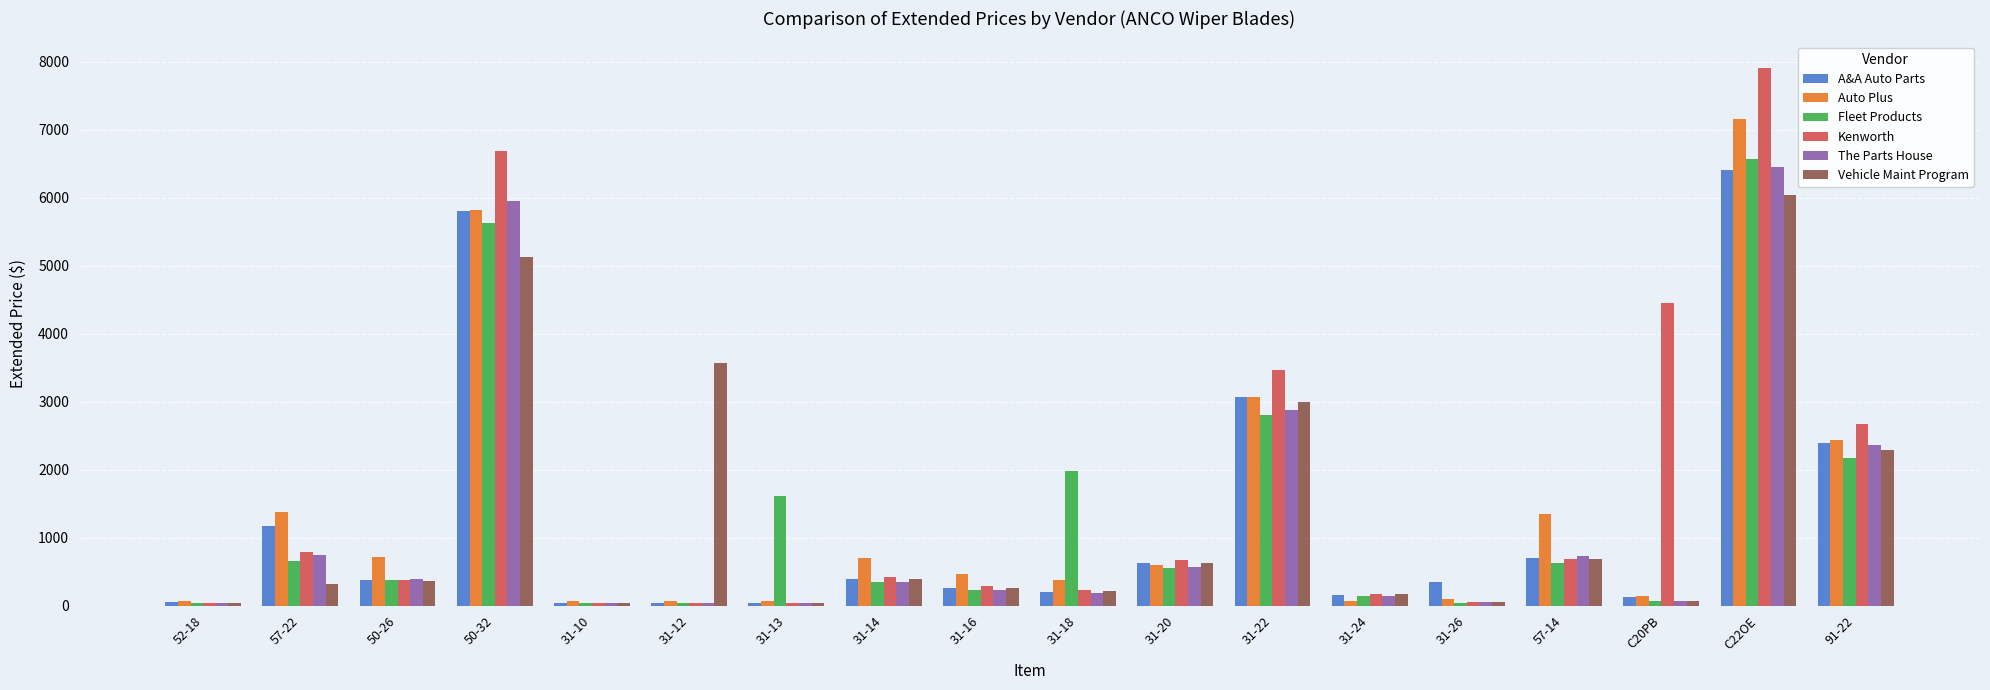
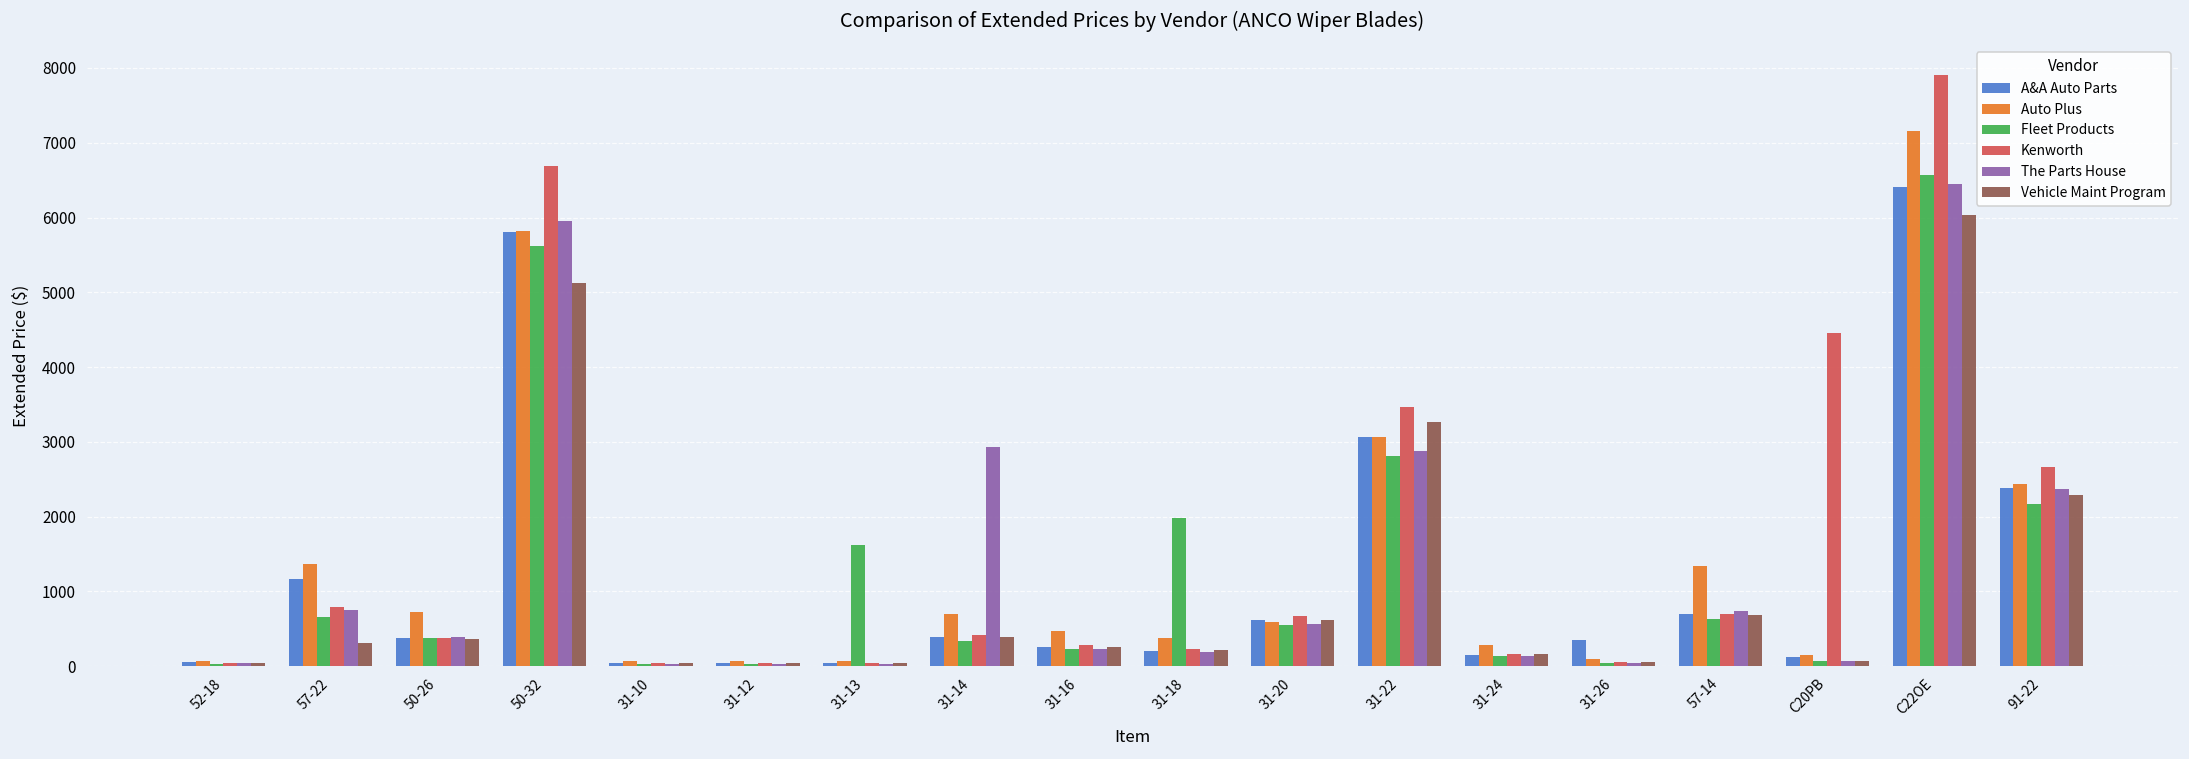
Vehicle Maint Program, 31-12: 3600 -> 0
The Parts House, 31-14: 400 -> 2900
Vehicle Maint Program, 31-22: 3000 -> 3300
Auto Plus, 31-24: 100 -> 300
